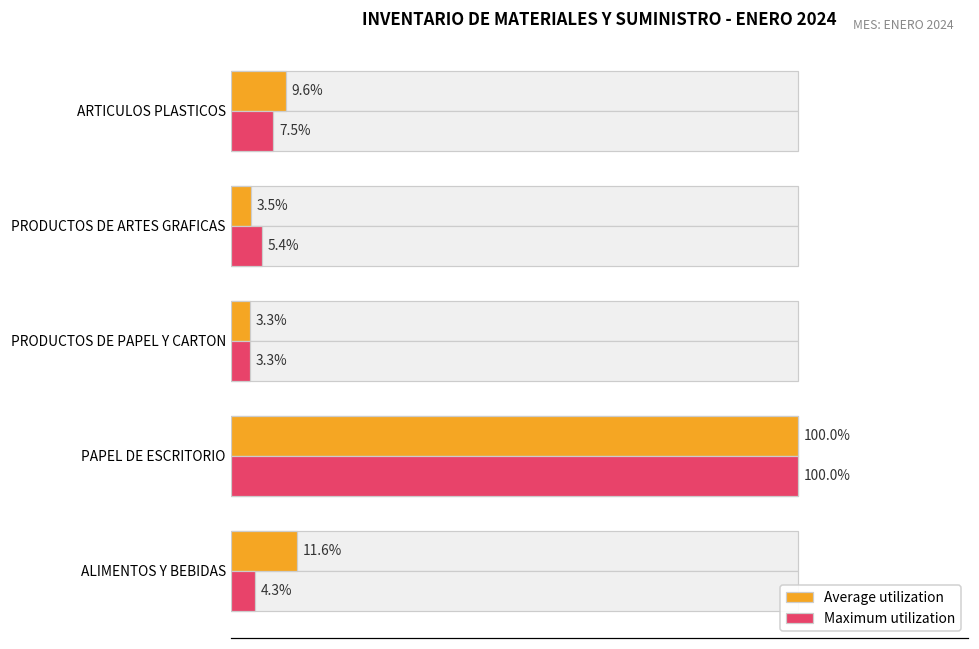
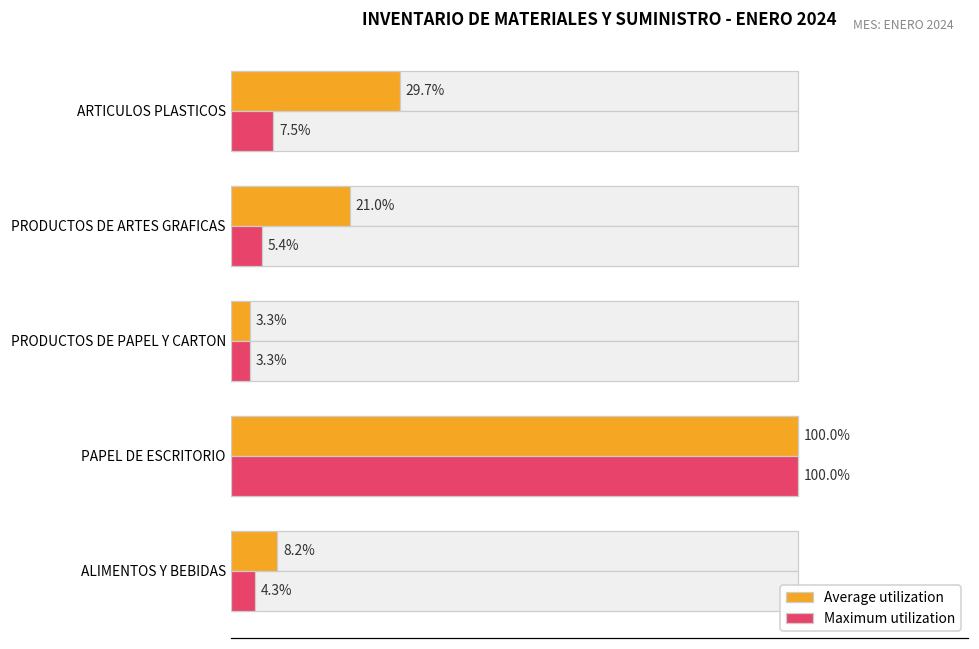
Average utilization, ARTICULOS PLASTICOS: 9.6% -> 29.7%
Average utilization, PRODUCTOS DE ARTES GRAFICAS: 3.5% -> 21.0%
Average utilization, ALIMENTOS Y BEBIDAS: 11.6% -> 8.2%
